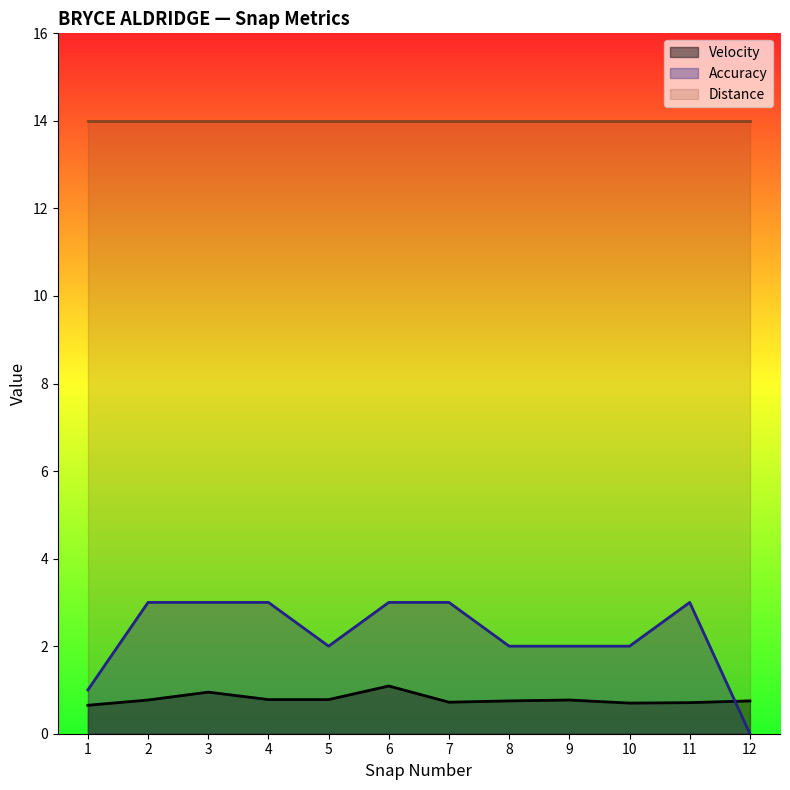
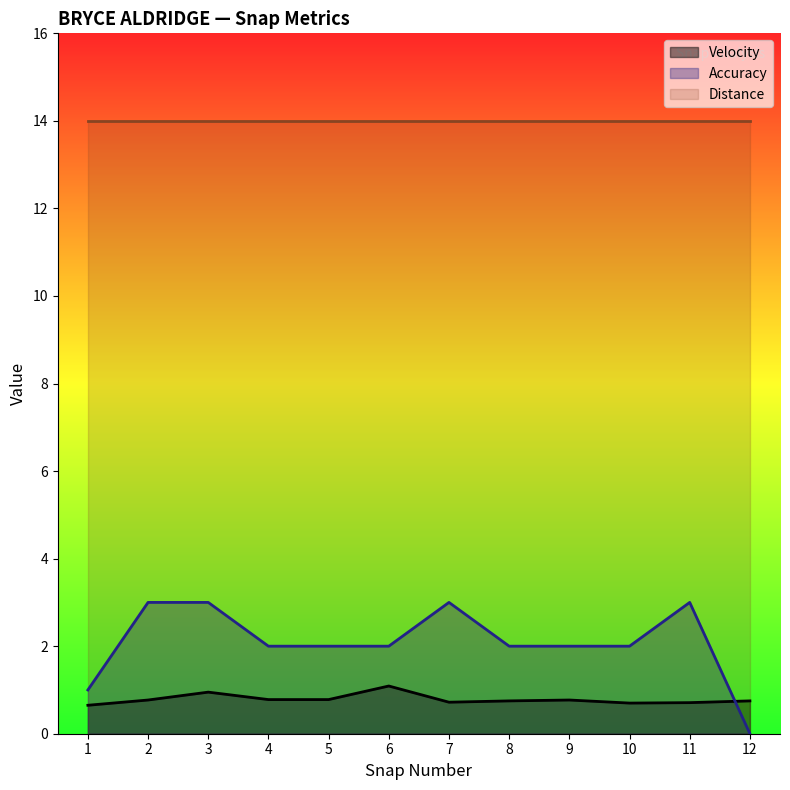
Accuracy, 4: 3 -> 2
Accuracy, 6: 3 -> 2
